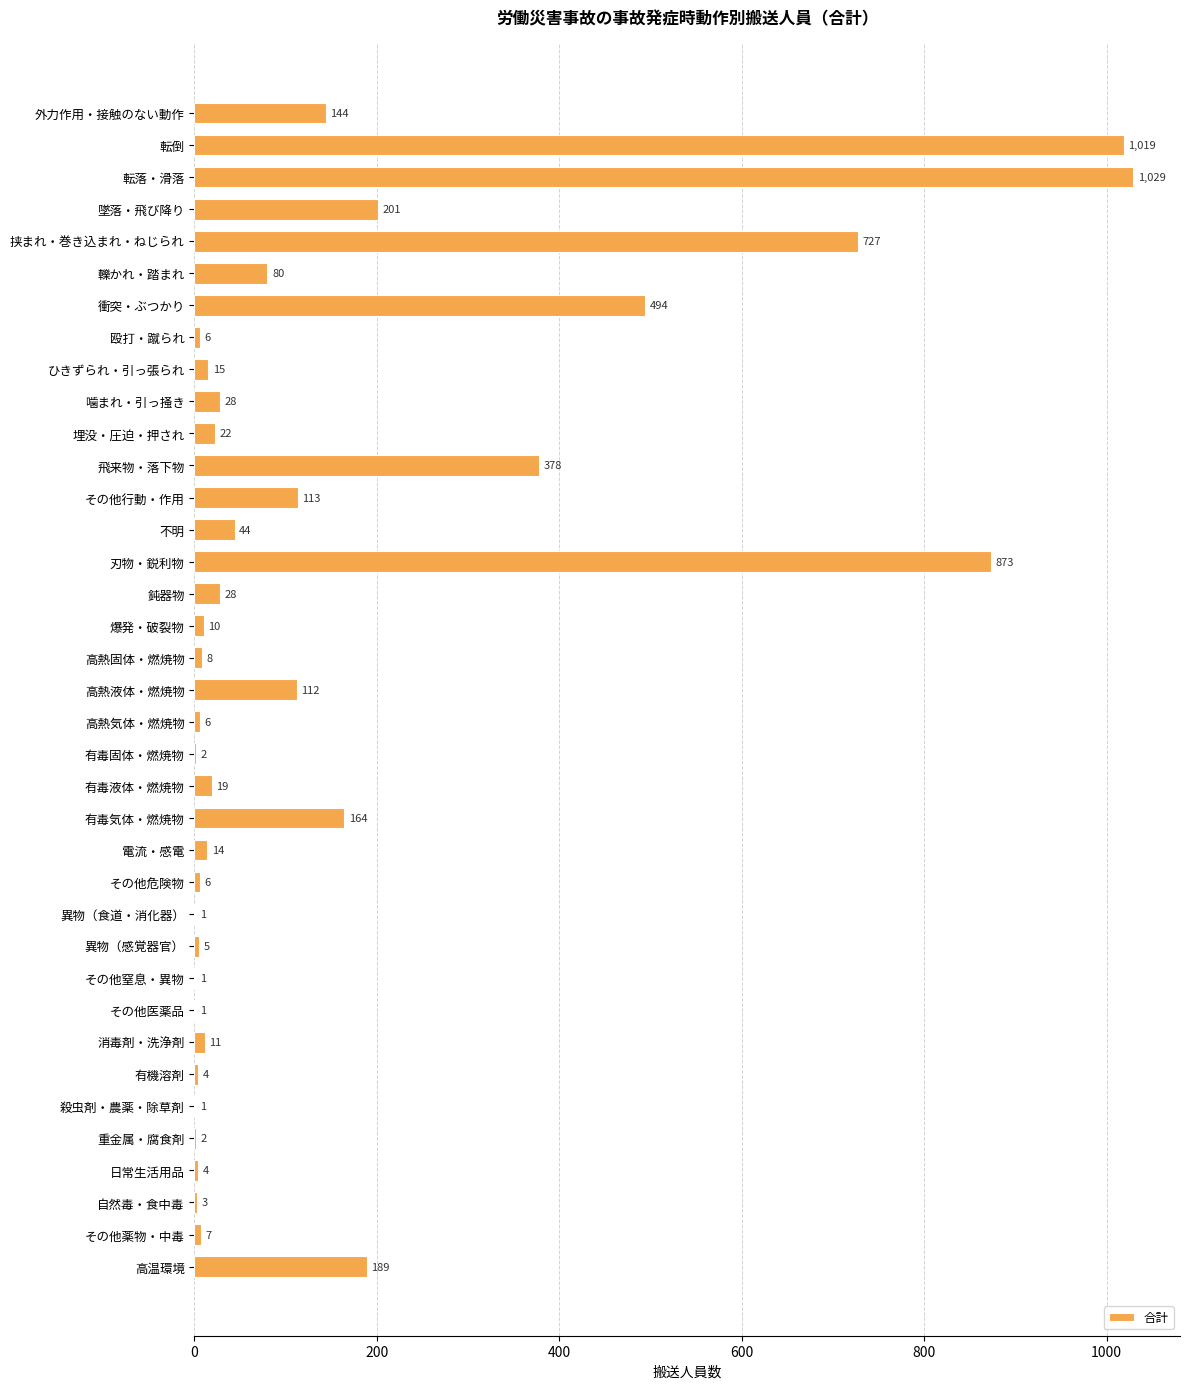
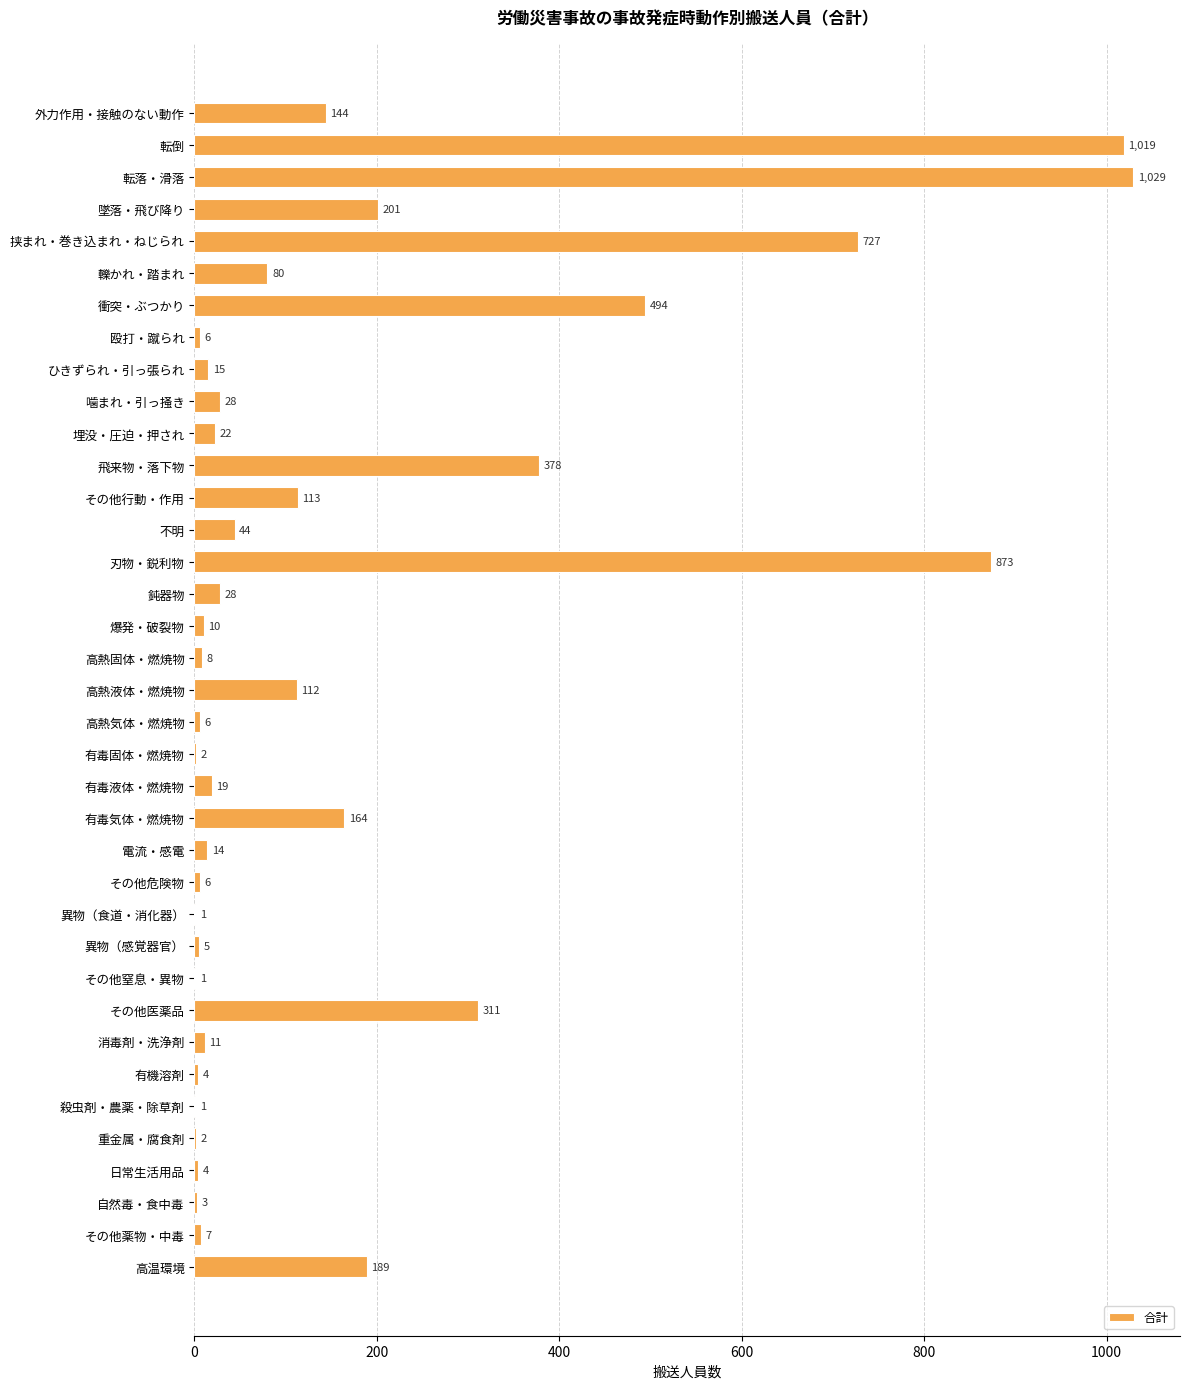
その他医薬品: 1 -> 311
